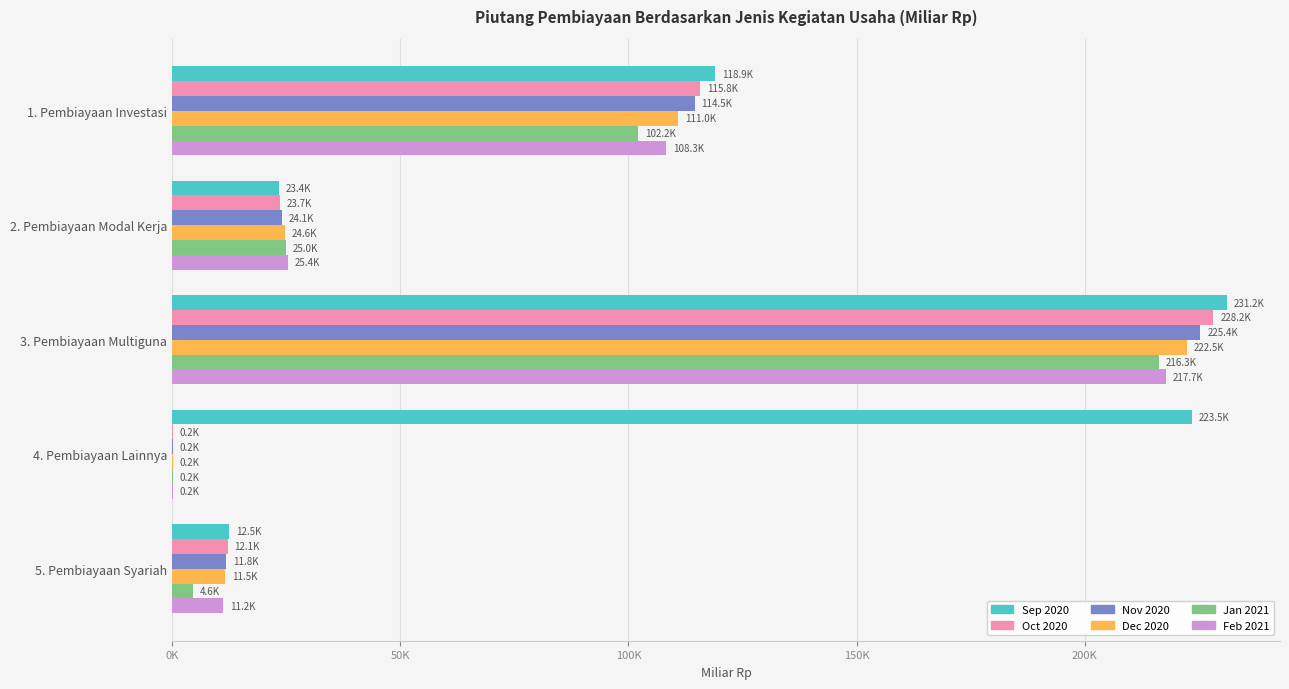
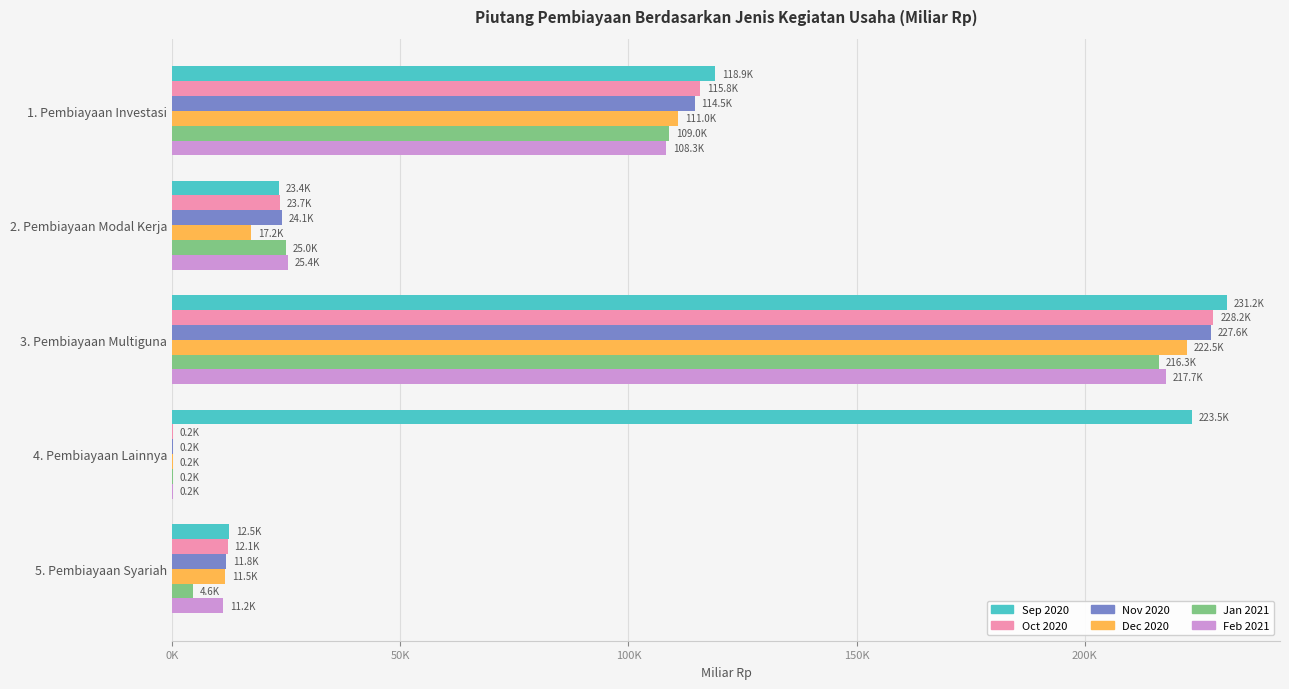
Jan 2021, 1. Pembiayaan Investasi: 102.2K -> 109.0K
Dec 2020, 2. Pembiayaan Modal Kerja: 24.6K -> 17.2K
Nov 2020, 3. Pembiayaan Multiguna: 225.4K -> 227.6K
